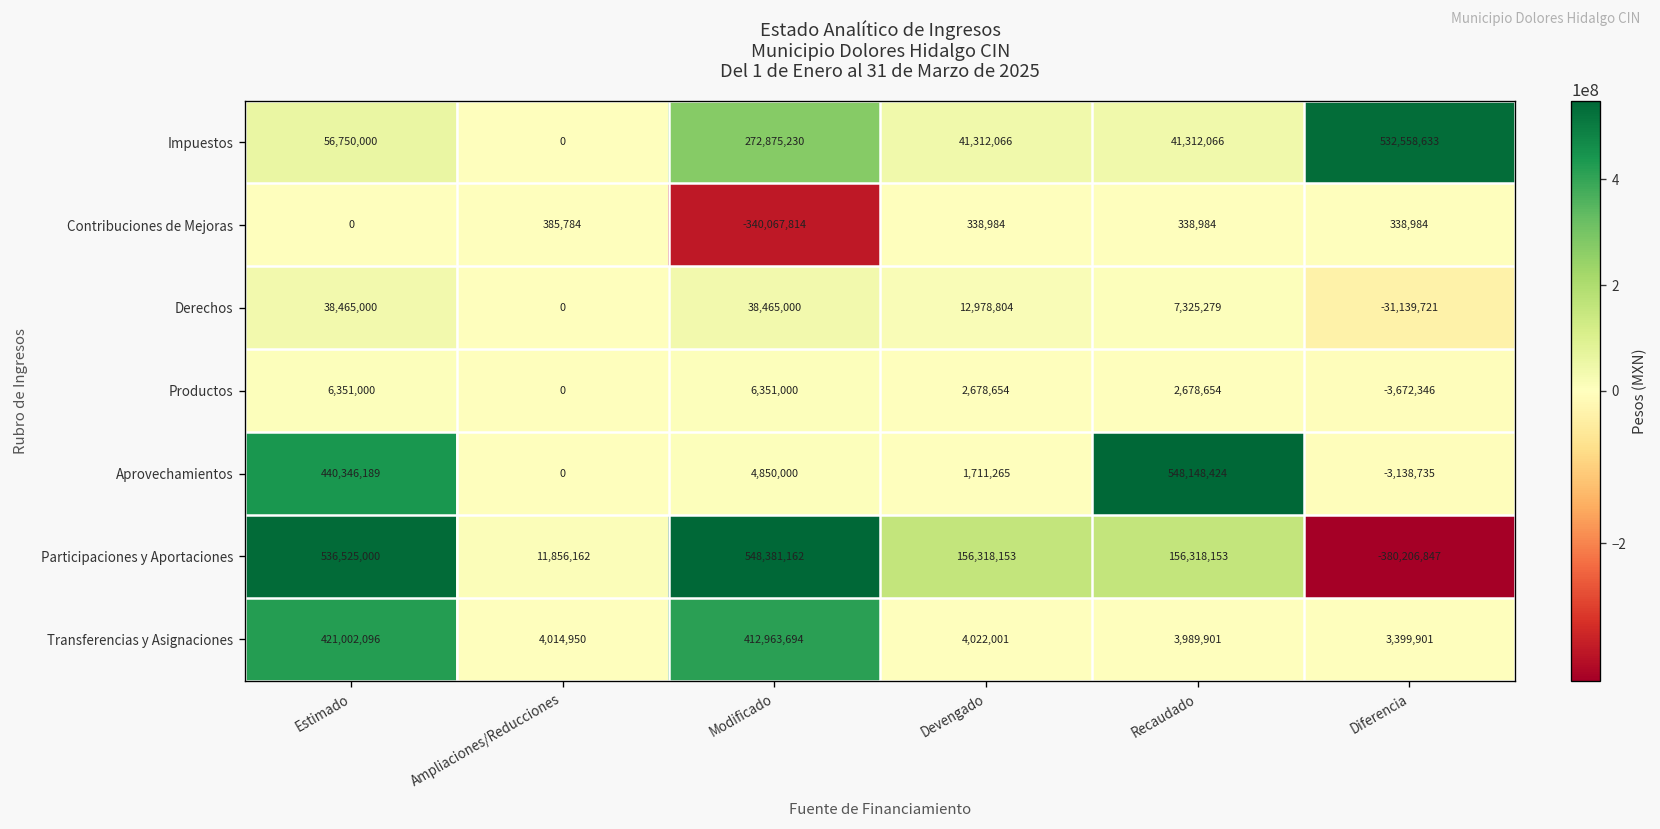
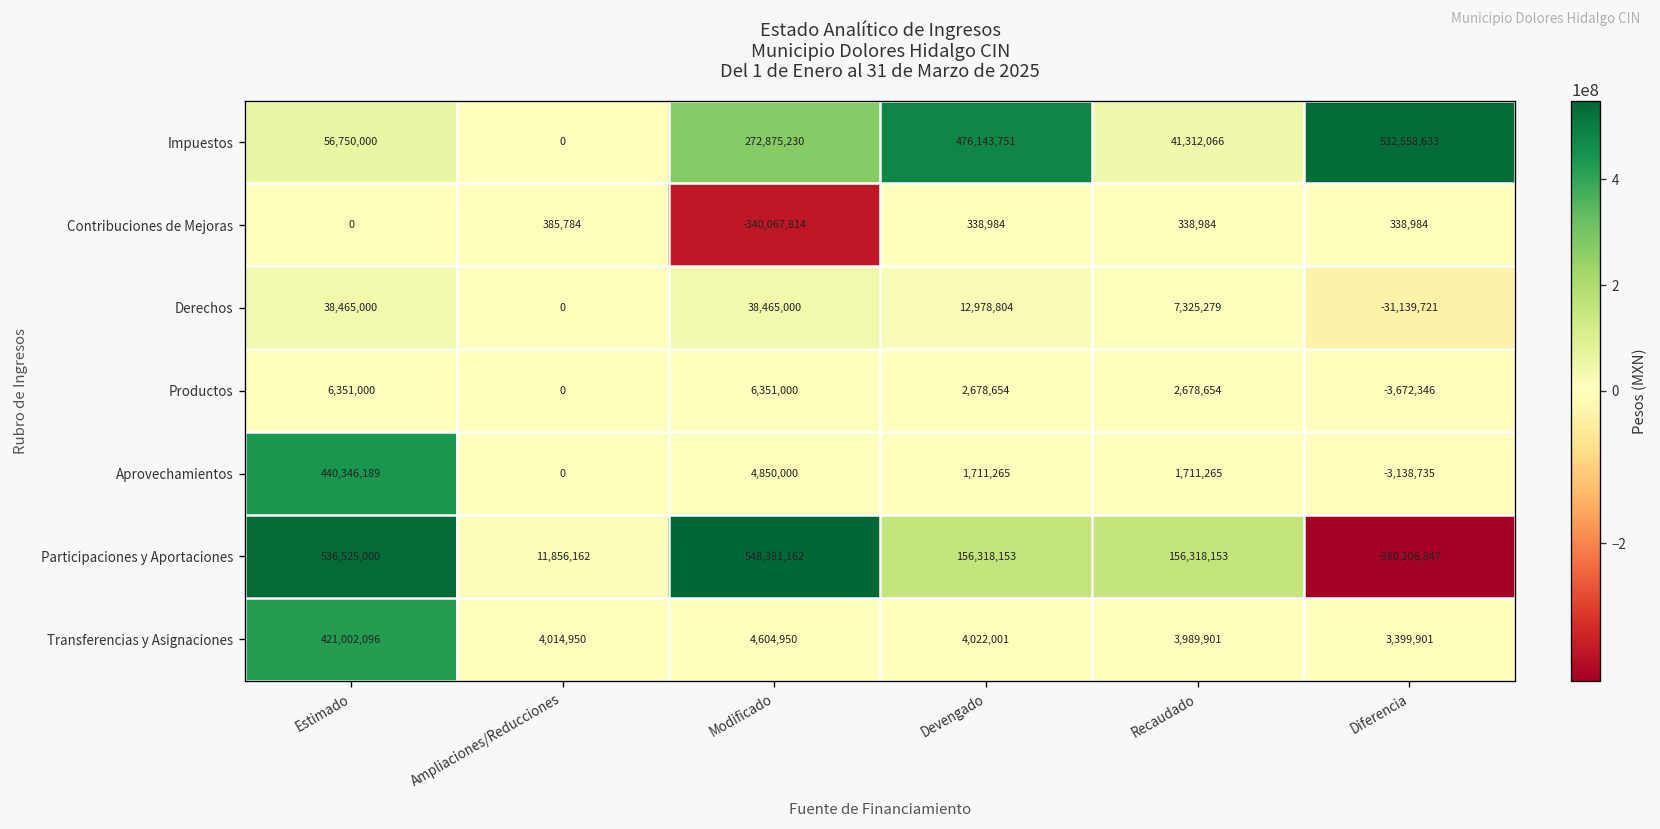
Impuestos, Devengado: 41,312,066 -> 476,143,751
Aprovechamientos, Recaudado: 548,148,424 -> 1,711,265
Transferencias y Asignaciones, Modificado: 412,963,694 -> 4,604,950
